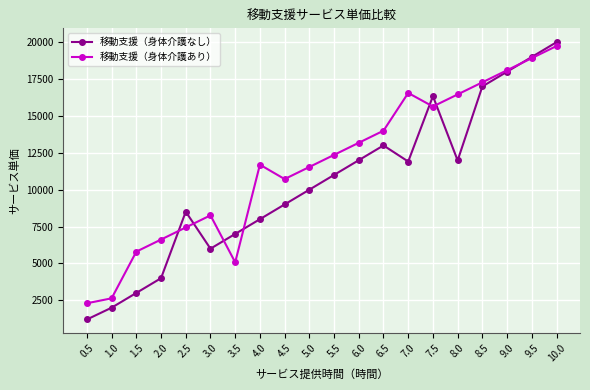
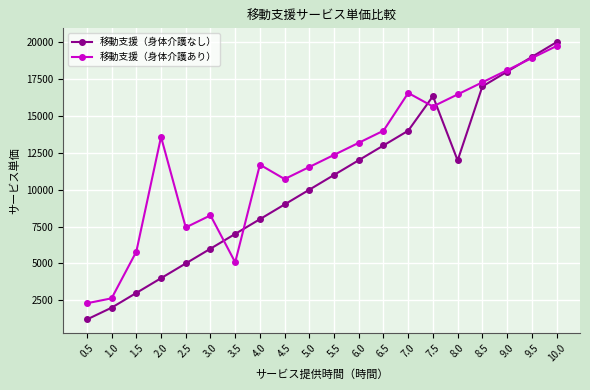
移動支援（身体介護あり）, 2.0: 6600 -> 13600
移動支援（身体介護なし）, 2.5: 8500 -> 5000
移動支援（身体介護なし）, 7.0: 11900 -> 14000
